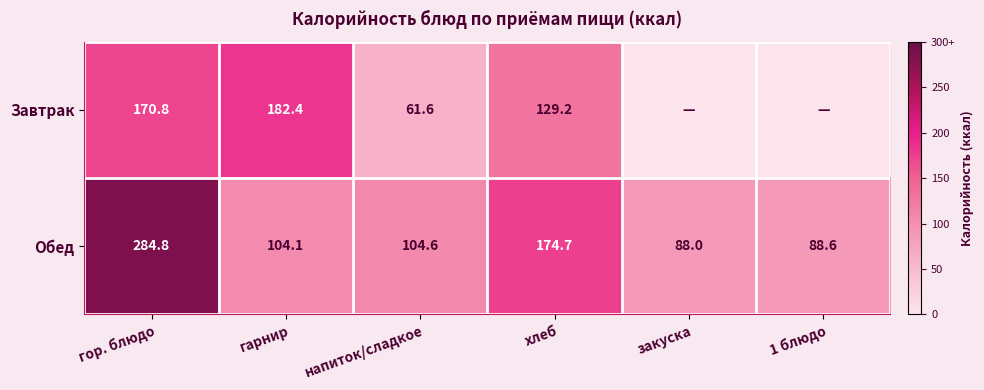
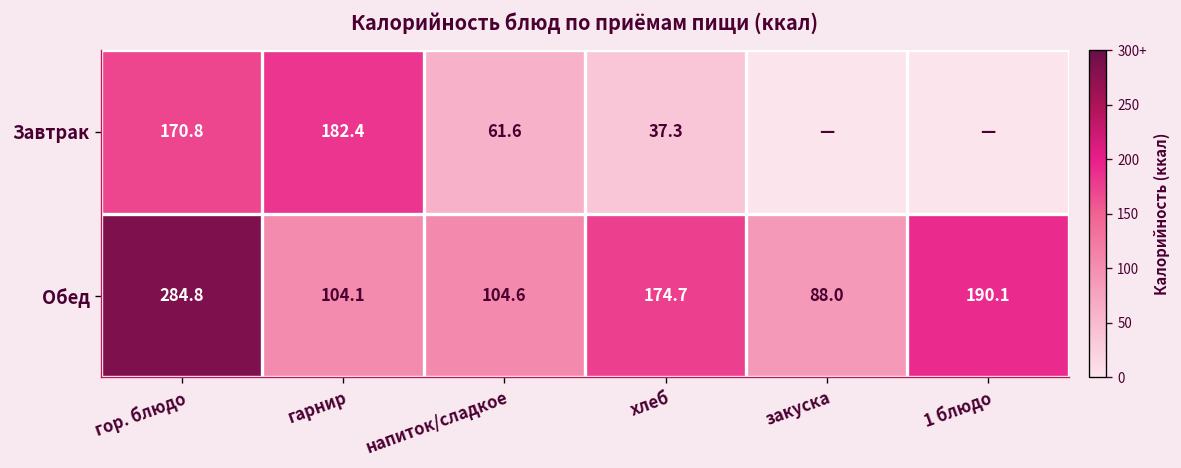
Завтрак, хлеб: 129.2 -> 37.3
Обед, 1 блюдо: 88.6 -> 190.1
